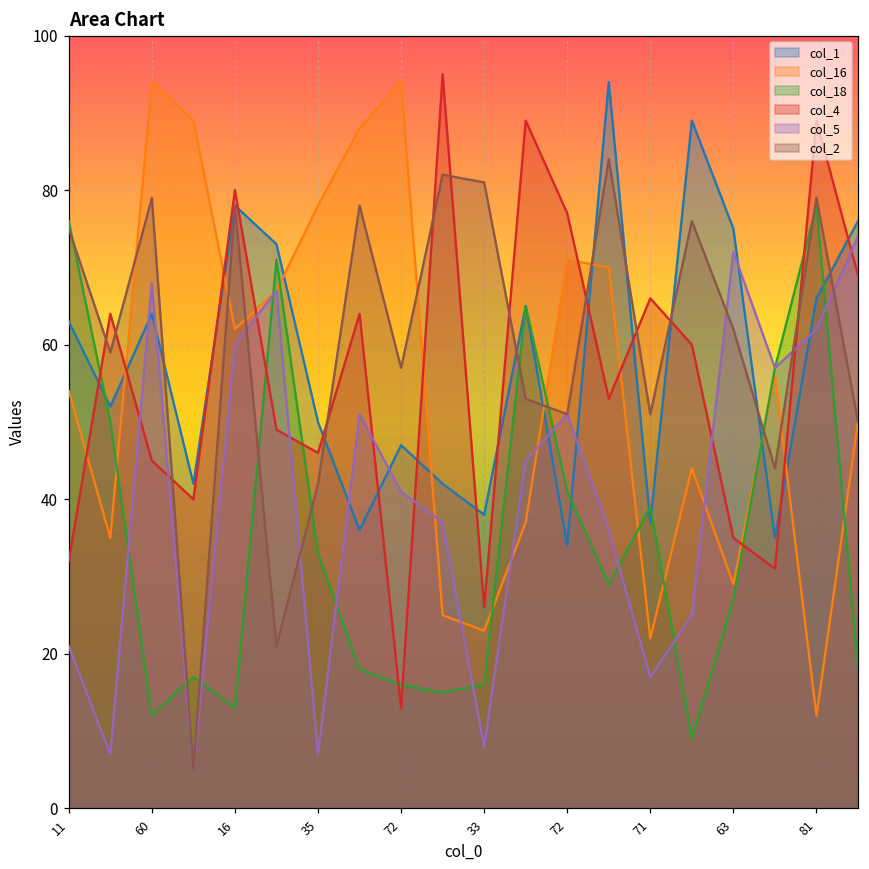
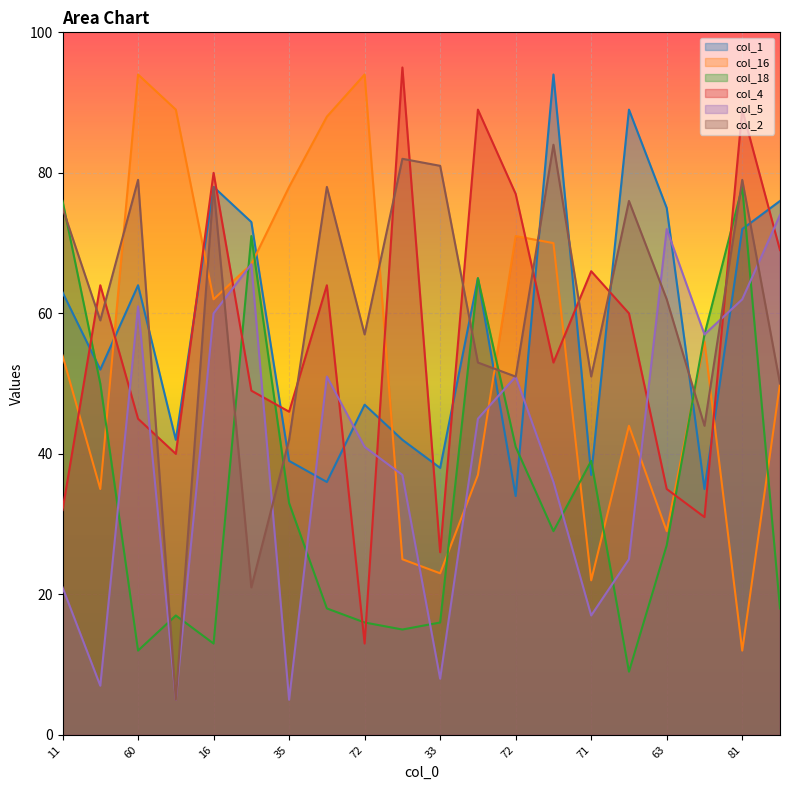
col_5, 60: 68 -> 61
col_1, 35: 50 -> 39
col_5, 35: 7 -> 5
col_1, 81: 66 -> 72
